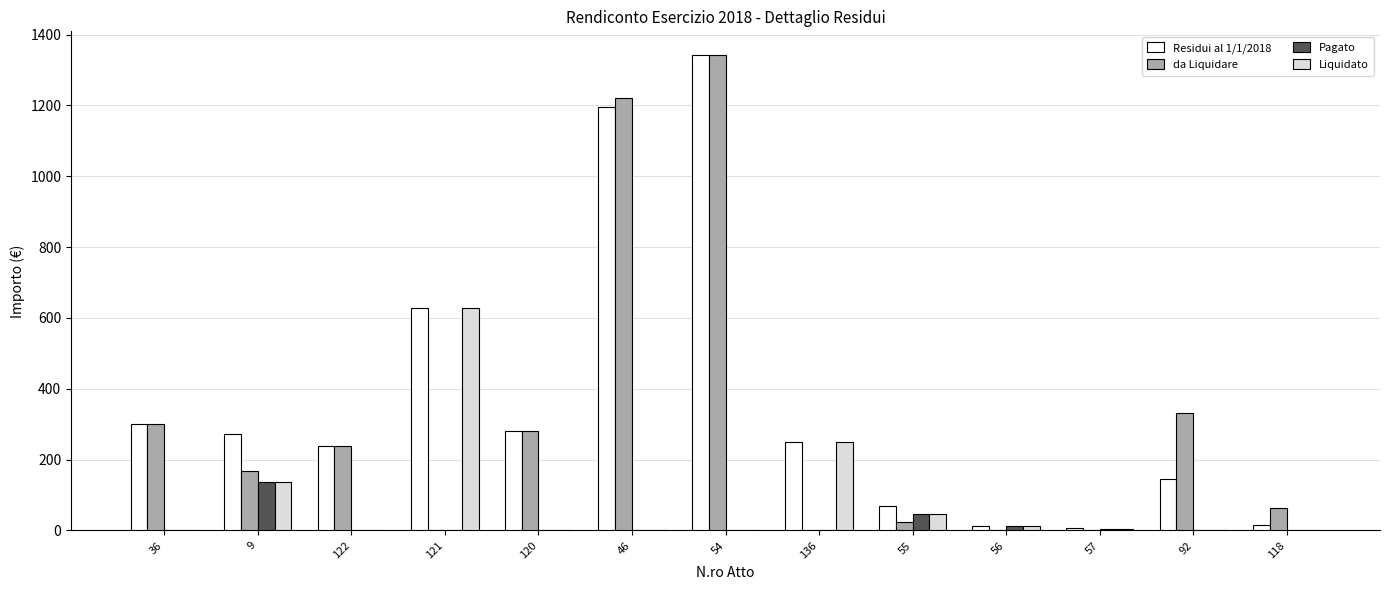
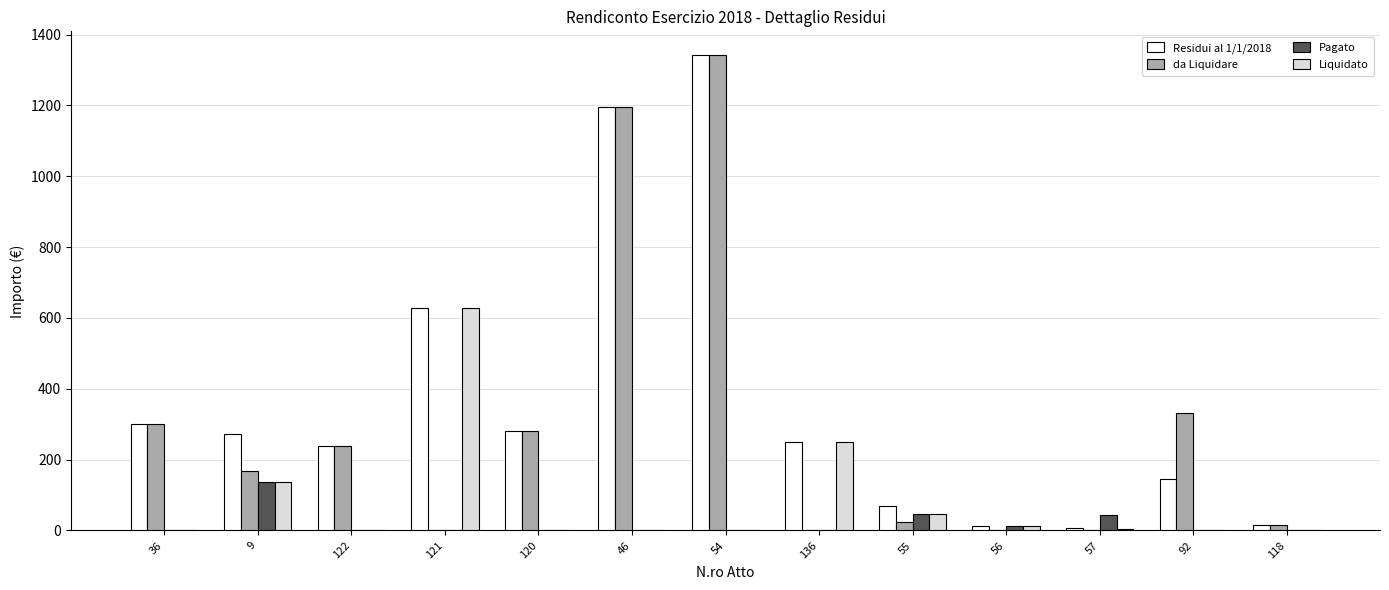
da Liquidare, 46: 1220 -> 1200
Pagato, 57: 0 -> 50
da Liquidare, 118: 60 -> 20
